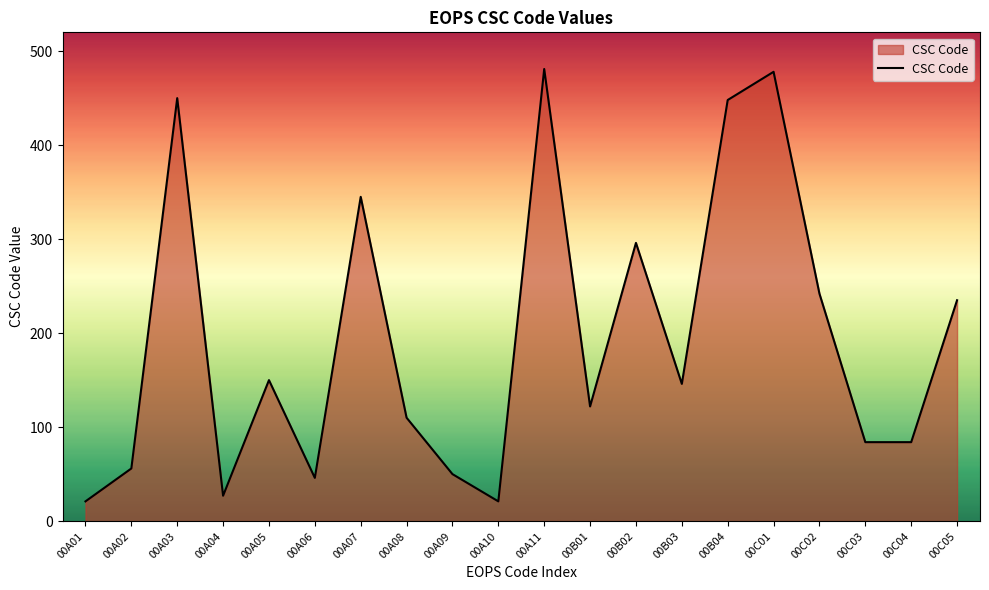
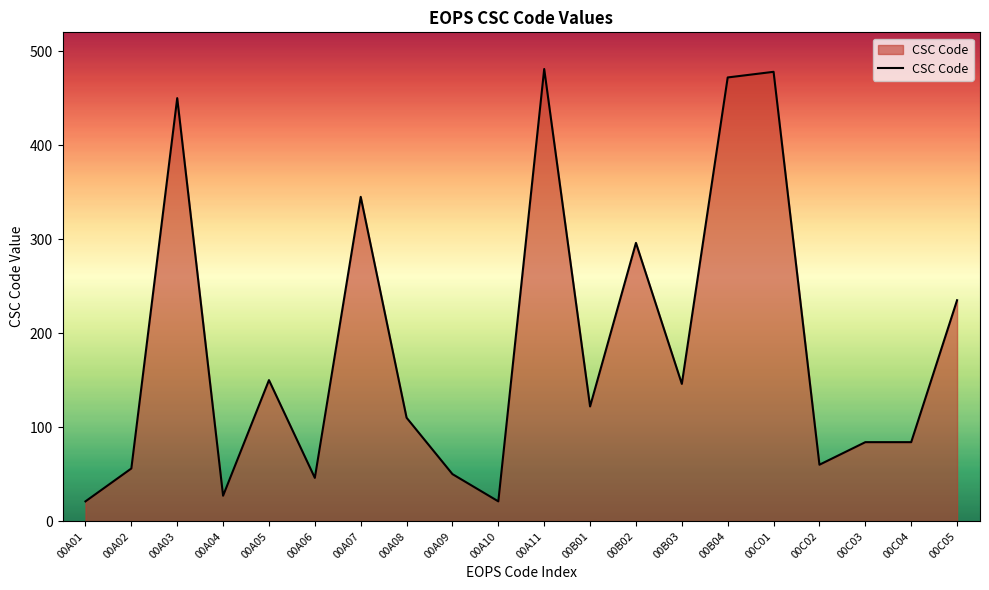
00B04: 450 -> 470
00C02: 240 -> 60
